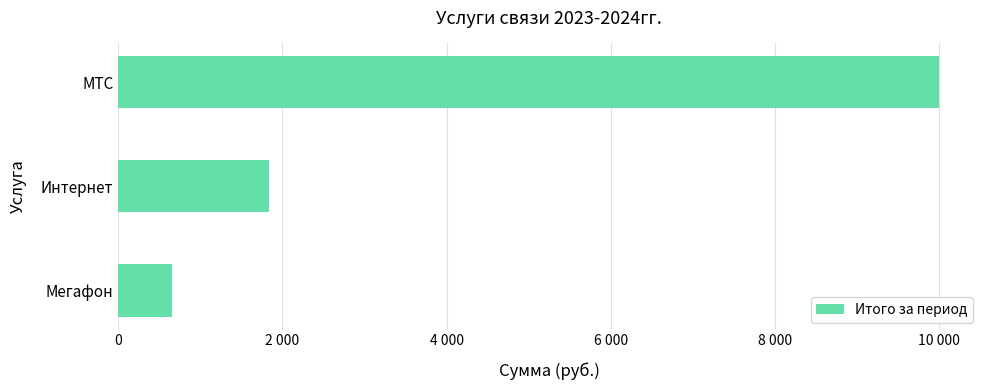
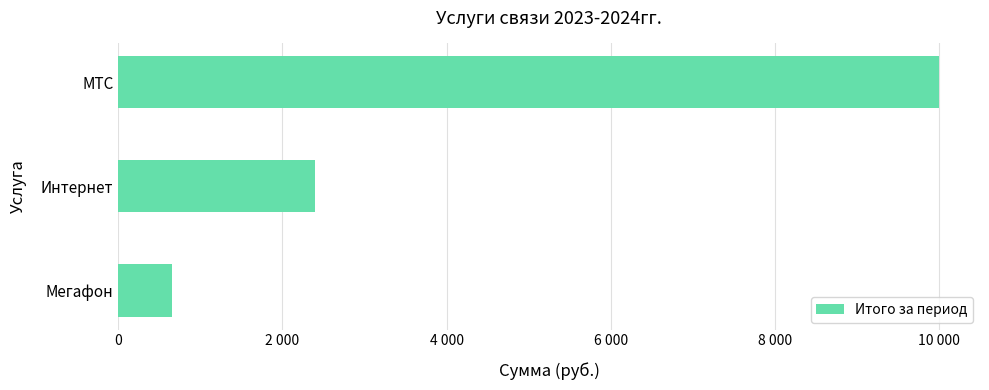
Интернет: 1800 -> 2400
